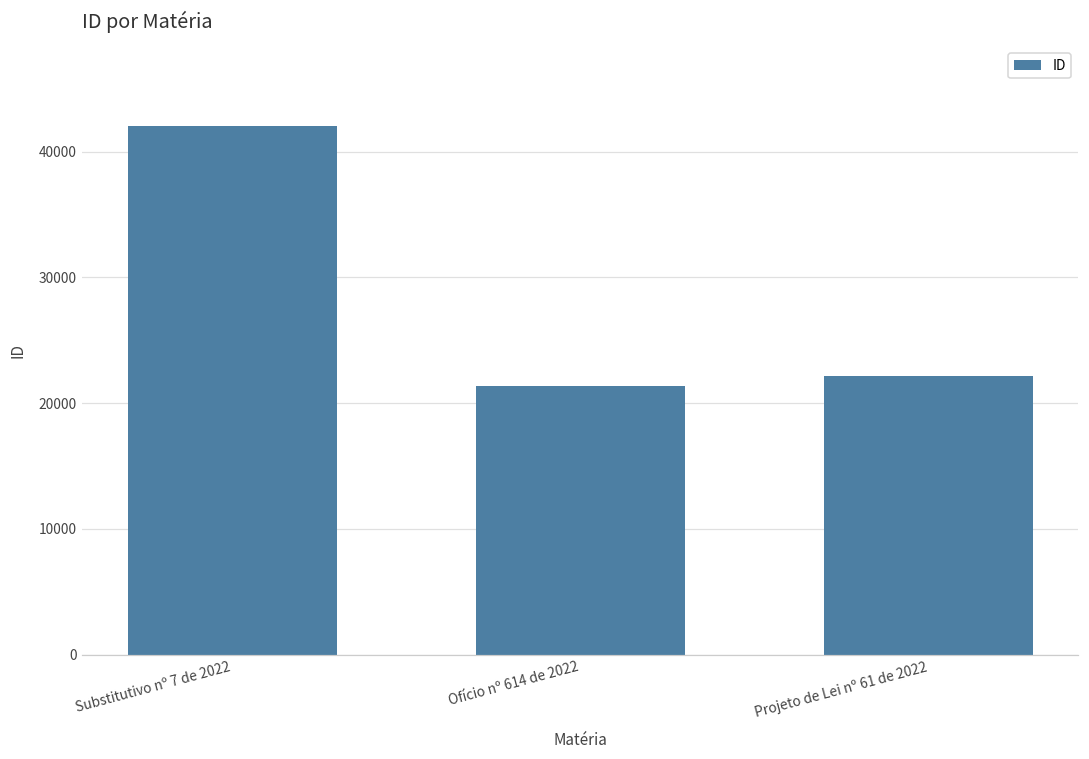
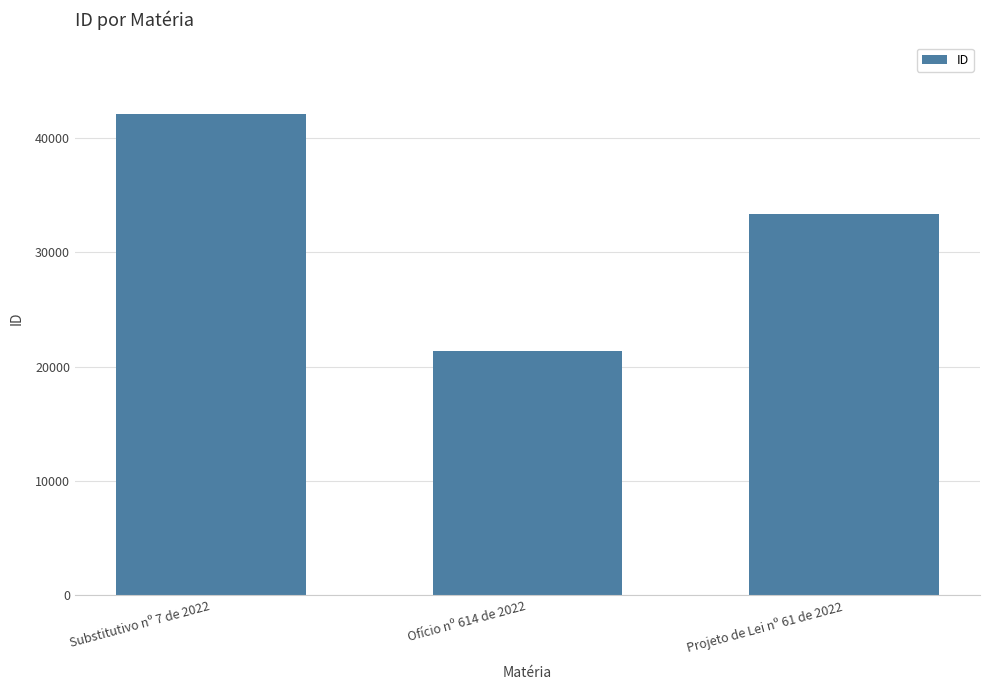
Projeto de Lei nº 61 de 2022: 22200 -> 33400
